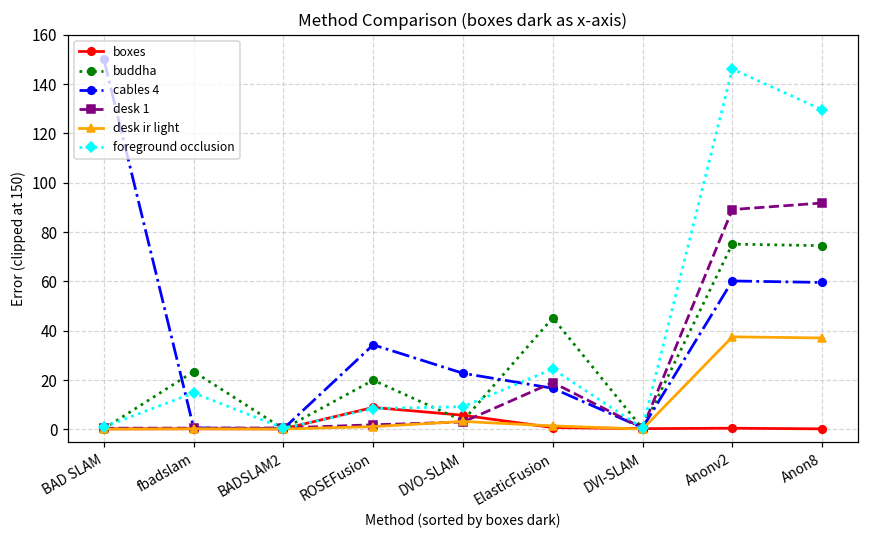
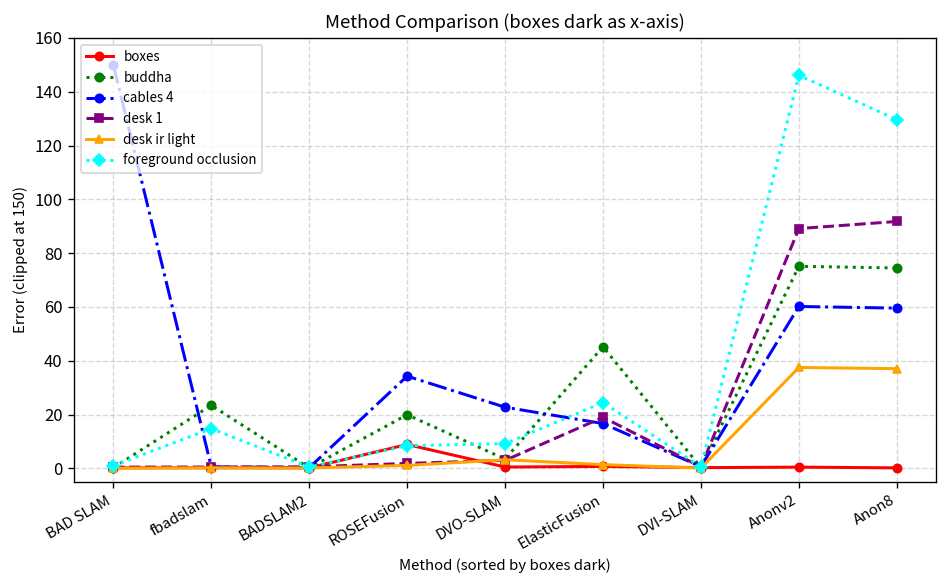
boxes, DVO-SLAM: 6 -> 1
